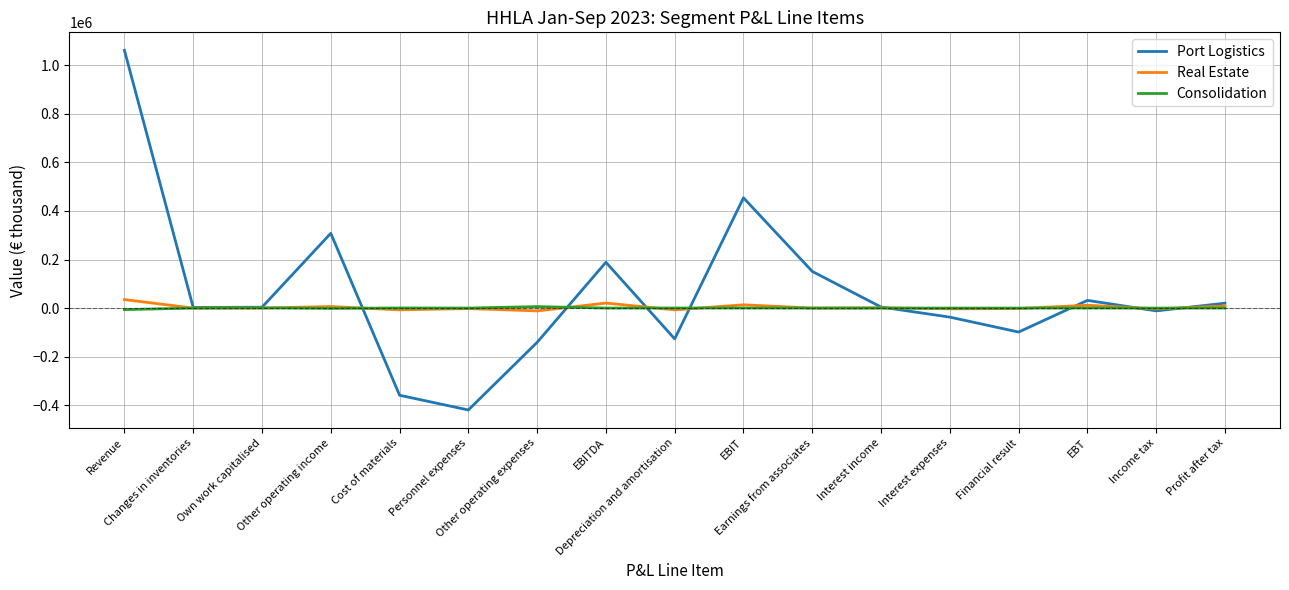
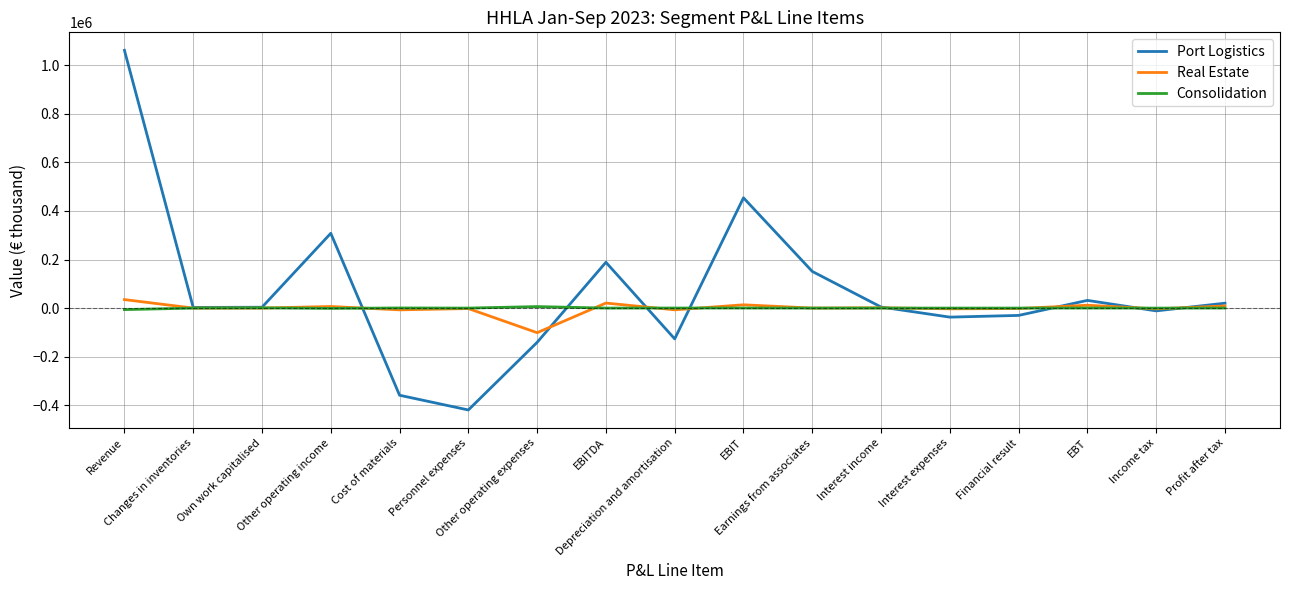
Real Estate, Other operating expenses: -10000 -> -100000
Port Logistics, Financial result: -100000 -> -30000
